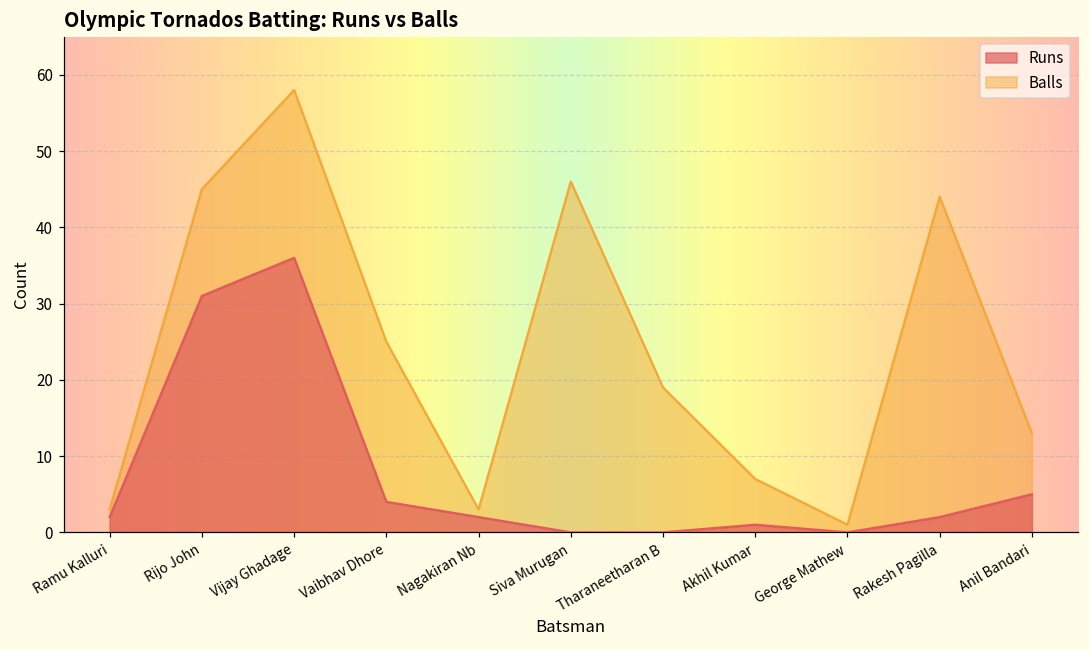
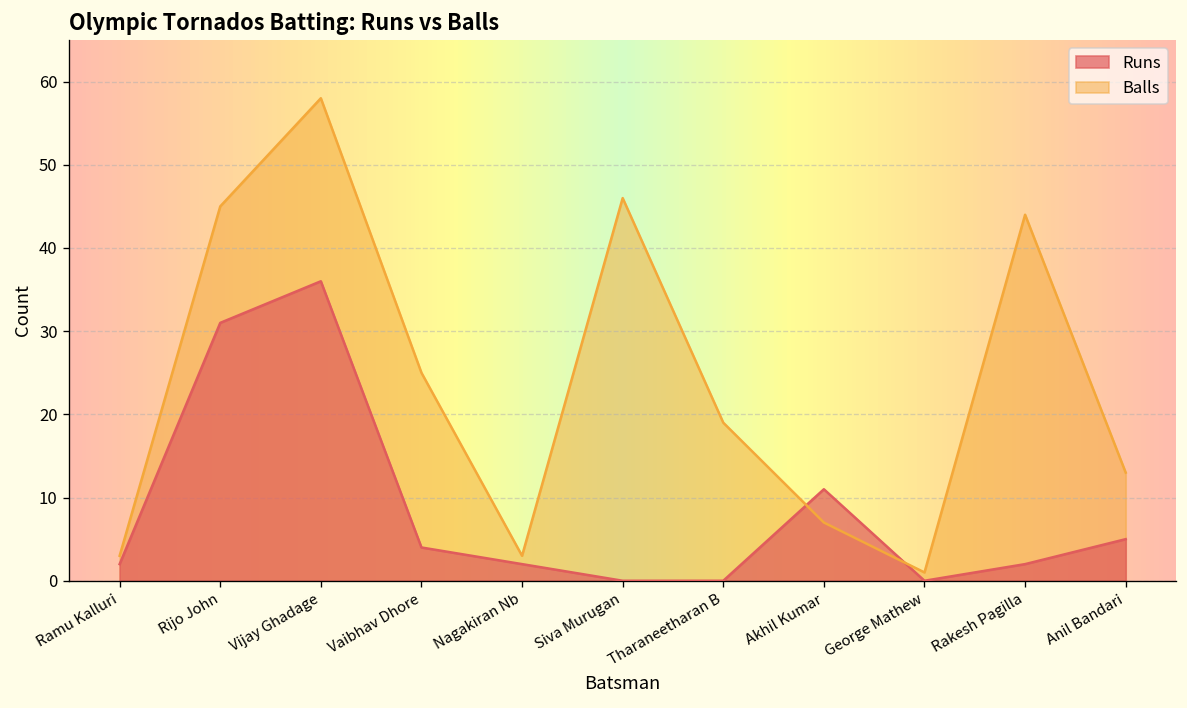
Runs, Akhil Kumar: 1 -> 11
